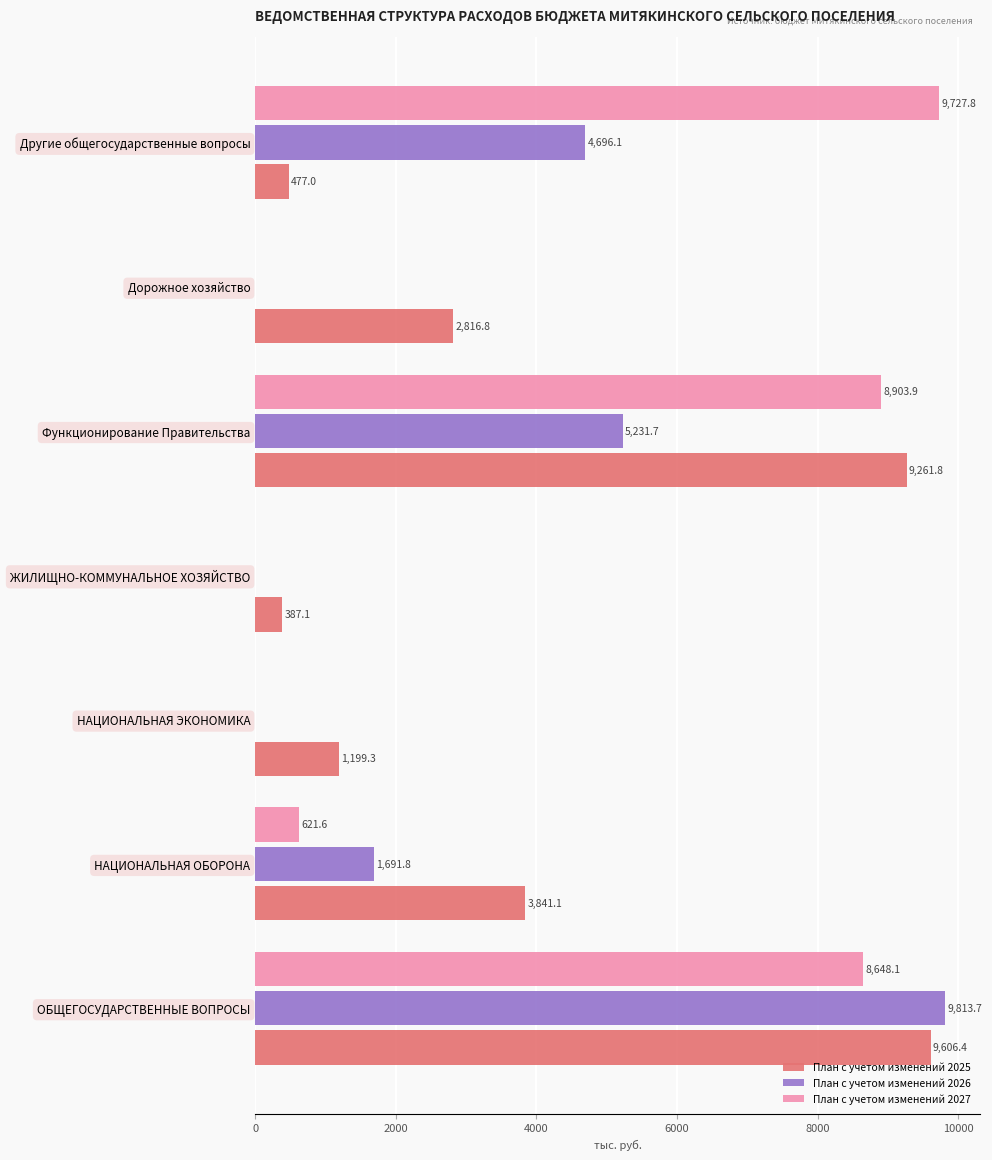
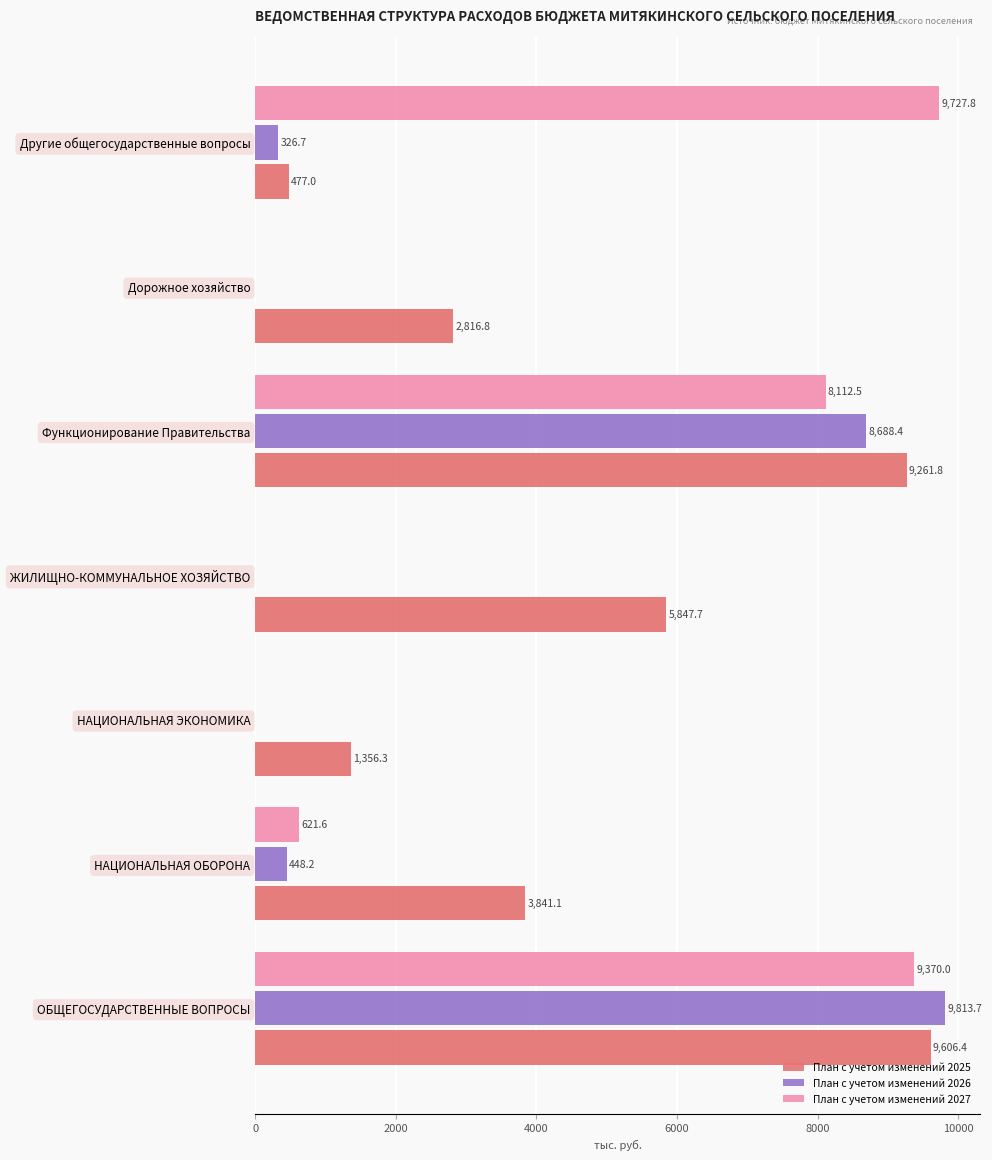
План с учетом изменений 2026, Другие общегосударственные вопросы: 4,696.1 -> 326.7
План с учетом изменений 2027, Функционирование Правительства: 8,903.9 -> 8,112.5
План с учетом изменений 2026, Функционирование Правительства: 5,231.7 -> 8,688.4
План с учетом изменений 2025, ЖИЛИЩНО-КОММУНАЛЬНОЕ ХОЗЯЙСТВО: 387.1 -> 5,847.7
План с учетом изменений 2025, НАЦИОНАЛЬНАЯ ЭКОНОМИКА: 1,199.3 -> 1,356.3
План с учетом изменений 2026, НАЦИОНАЛЬНАЯ ОБОРОНА: 1,691.8 -> 448.2
План с учетом изменений 2027, ОБЩЕГОСУДАРСТВЕННЫЕ ВОПРОСЫ: 8,648.1 -> 9,370.0
